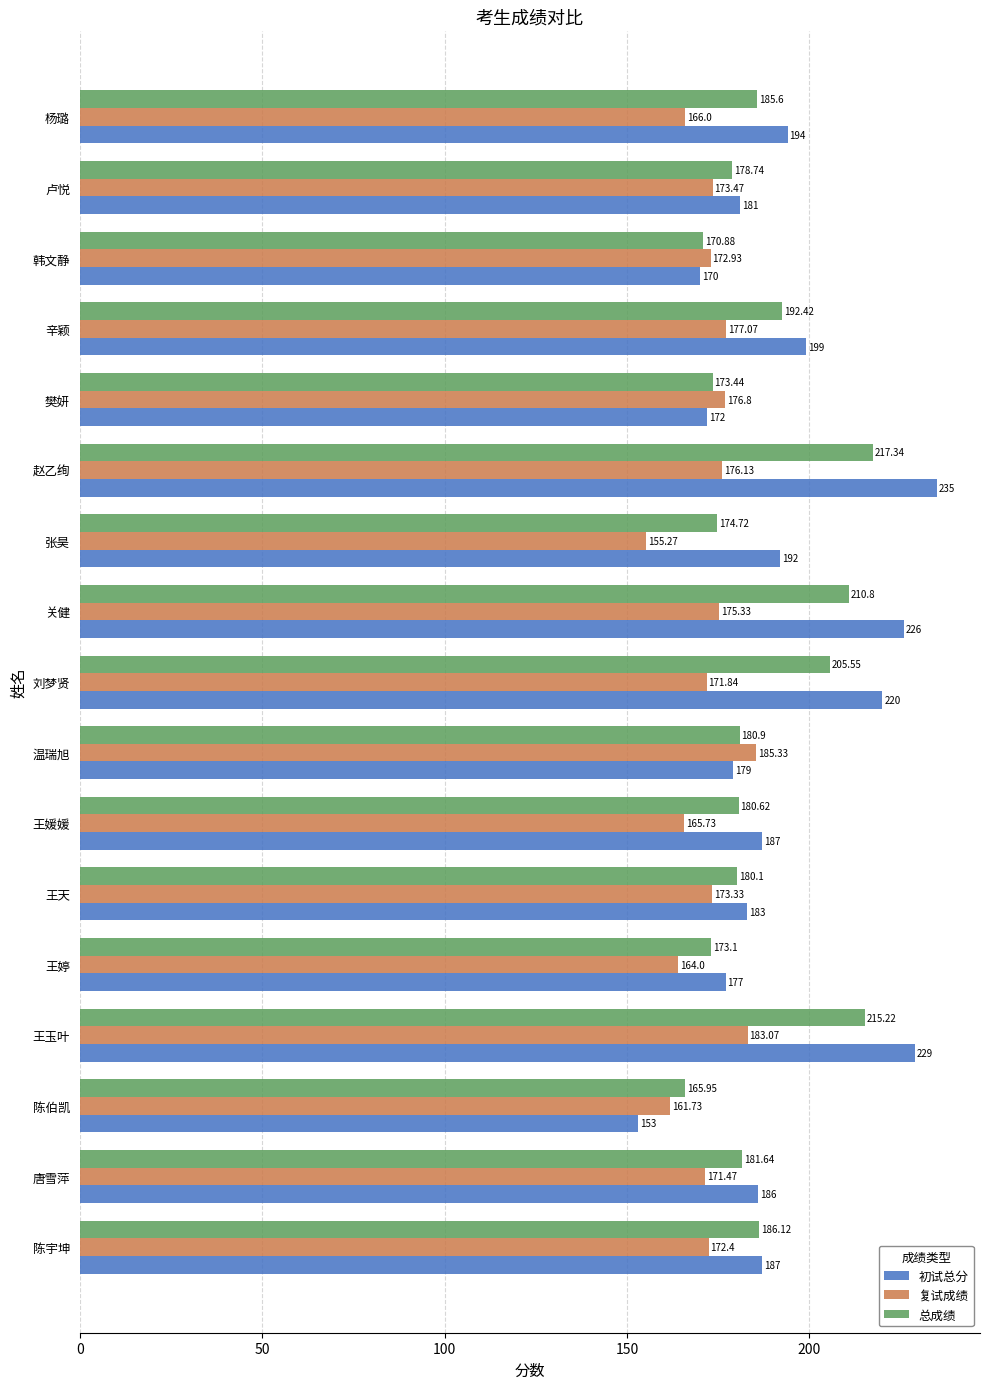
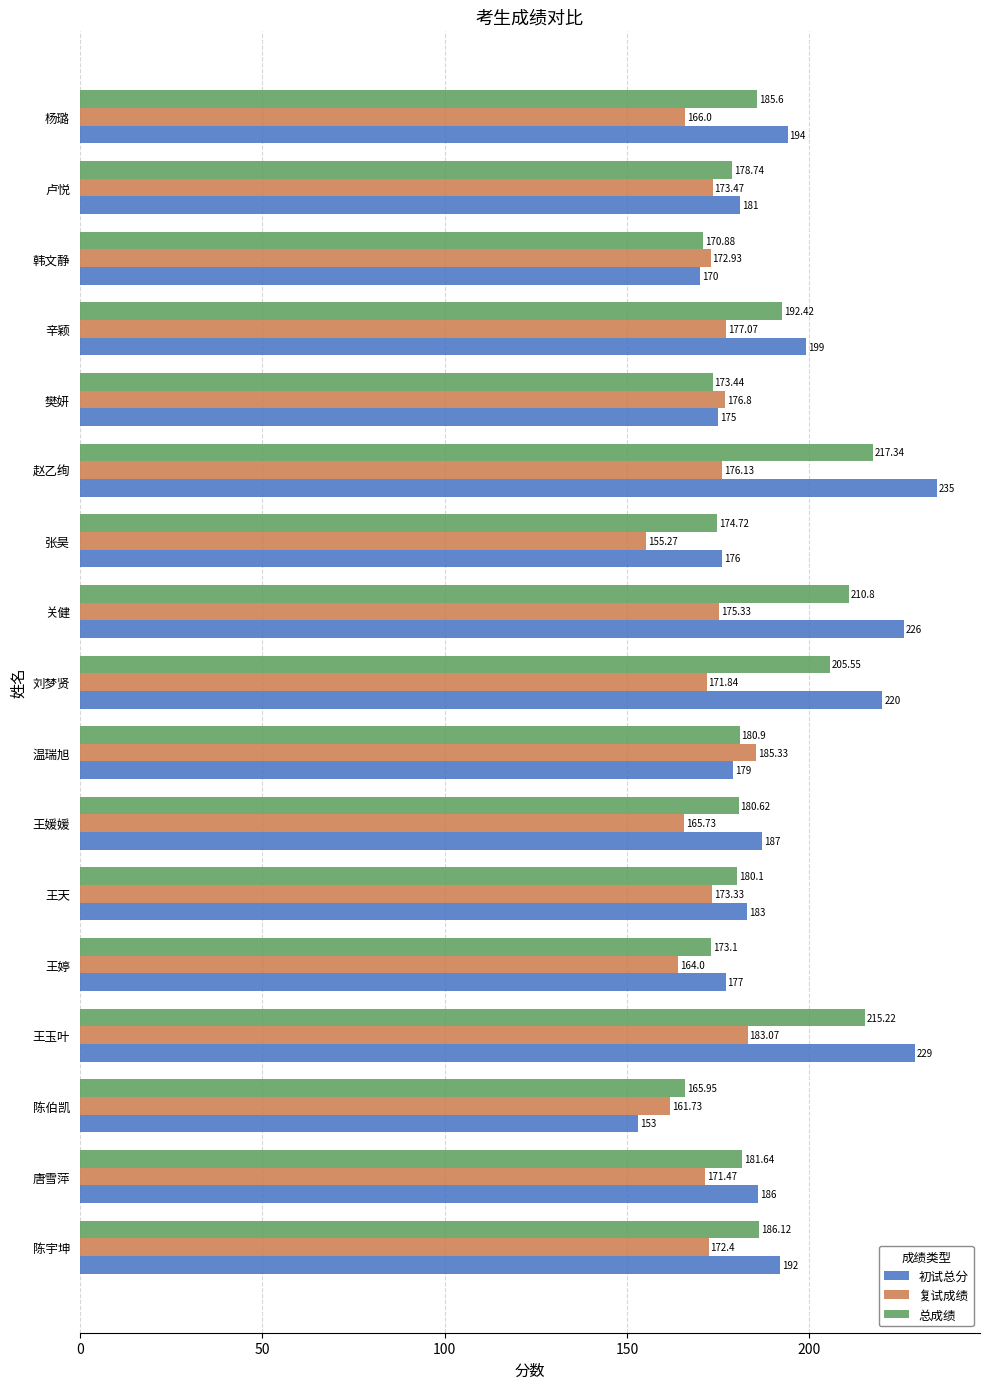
初试总分, 樊妍: 172 -> 175
初试总分, 张昊: 192 -> 176
初试总分, 陈宇坤: 187 -> 192
